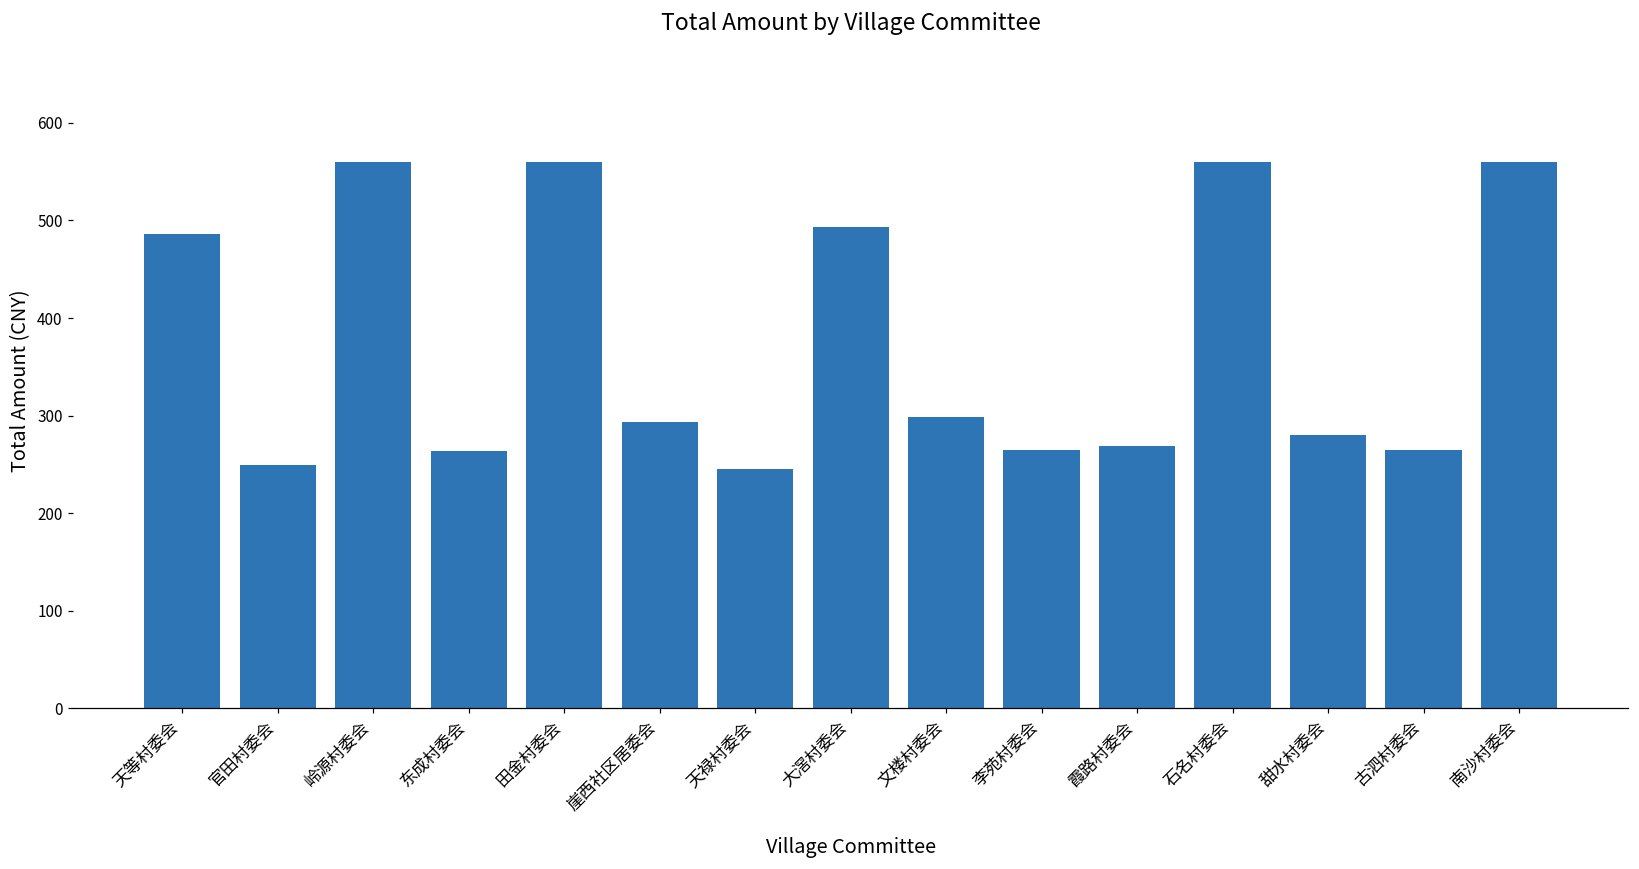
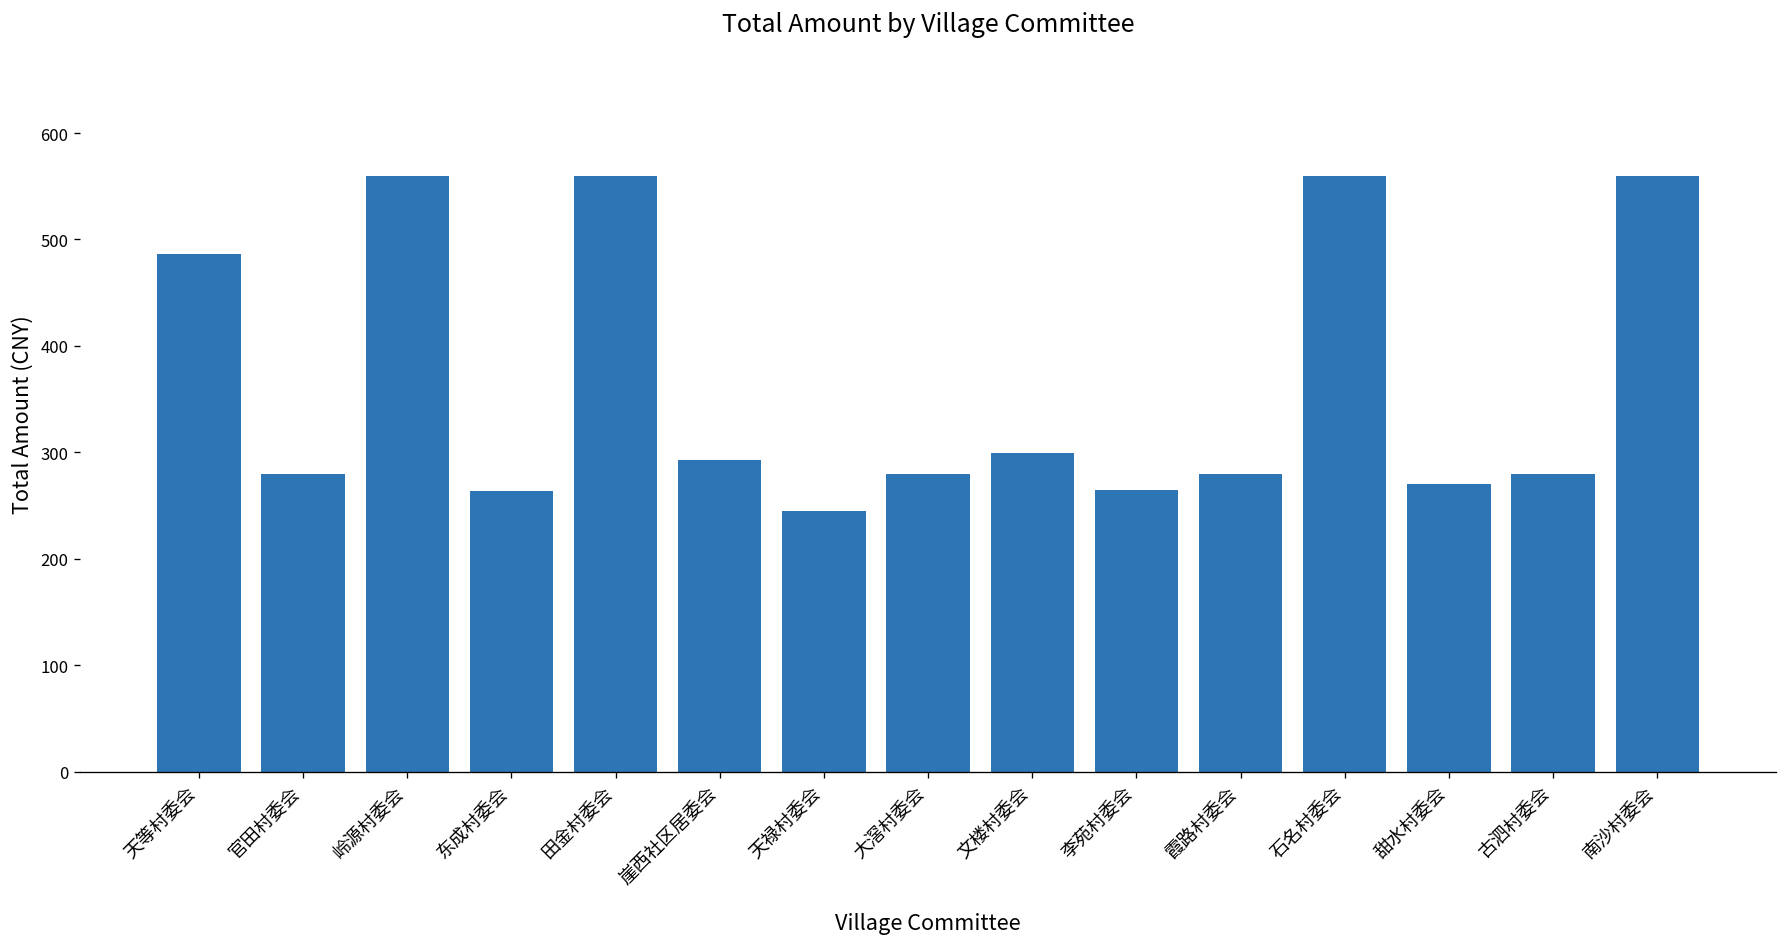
官田村委会: 250 -> 280
大滘村委会: 490 -> 280
霞路村委会: 270 -> 280
甜水村委会: 280 -> 270
古泗村委会: 270 -> 280
